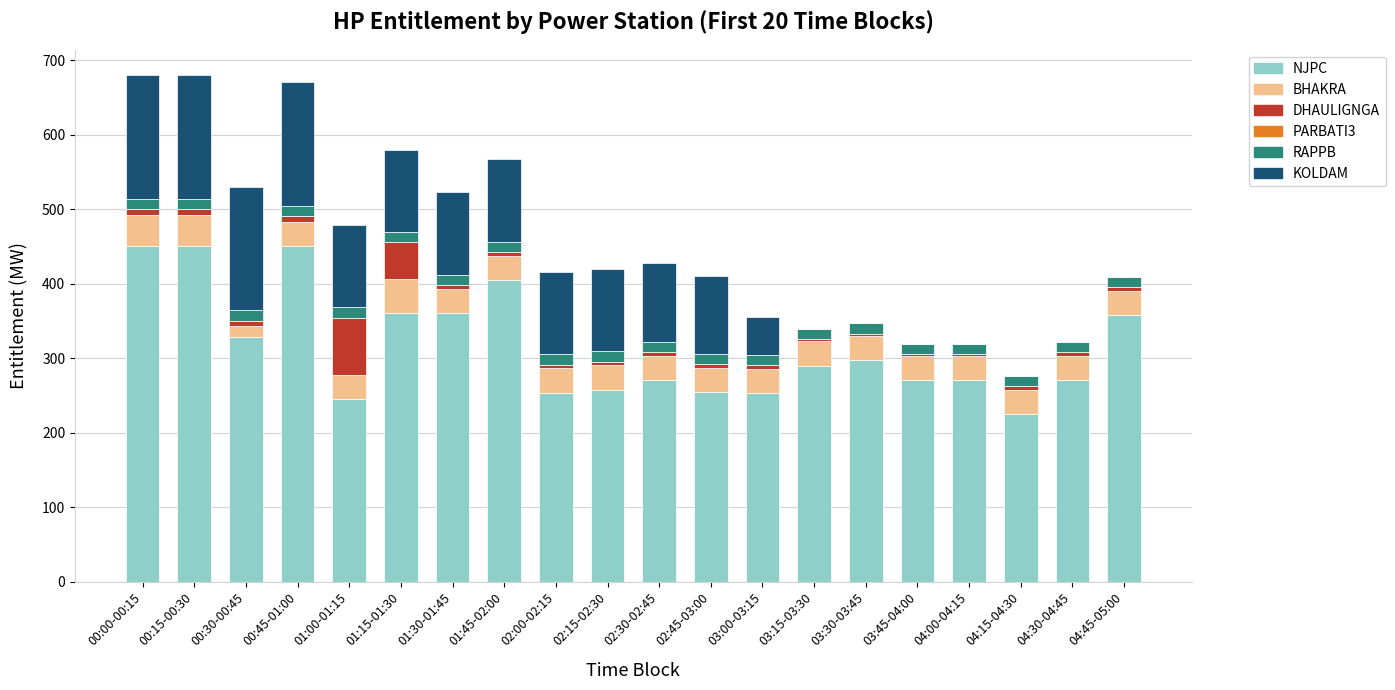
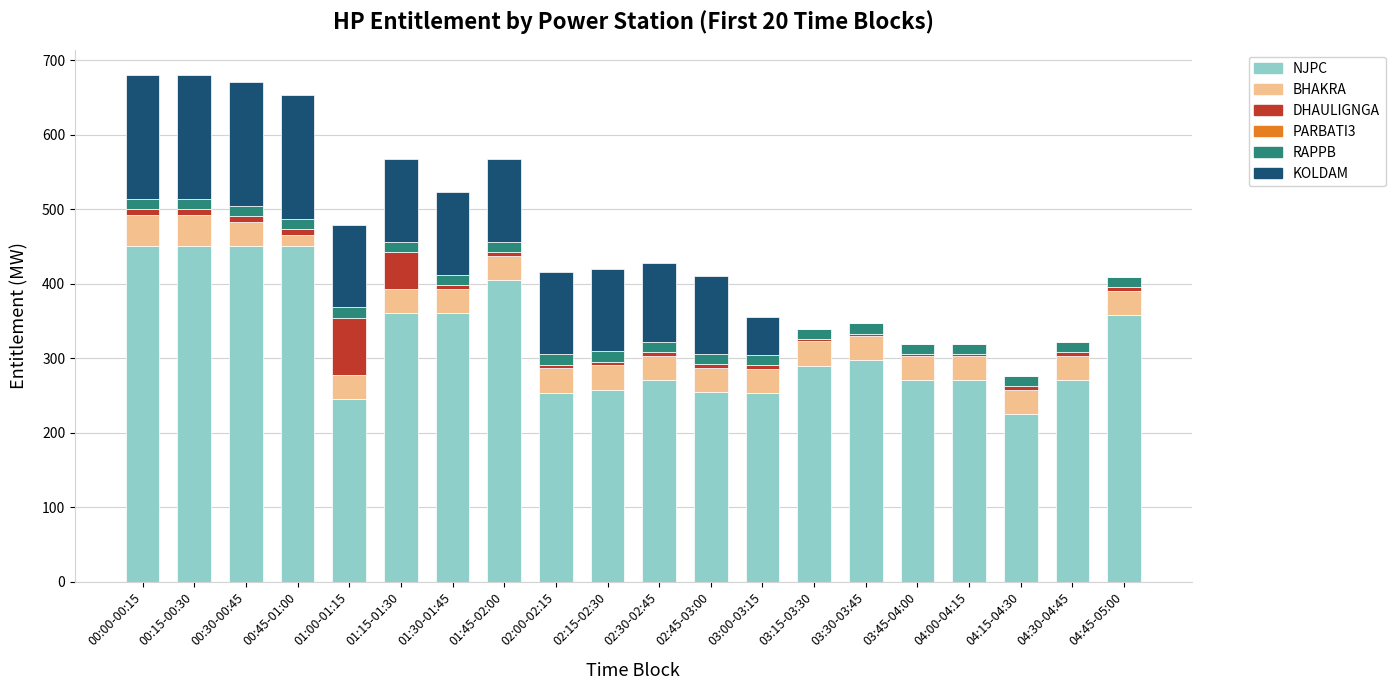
NJPC, 00:30-00:45: 330 -> 450
BHAKRA, 00:30-00:45: 10 -> 30
BHAKRA, 00:45-01:00: 30 -> 20
BHAKRA, 01:15-01:30: 50 -> 30
